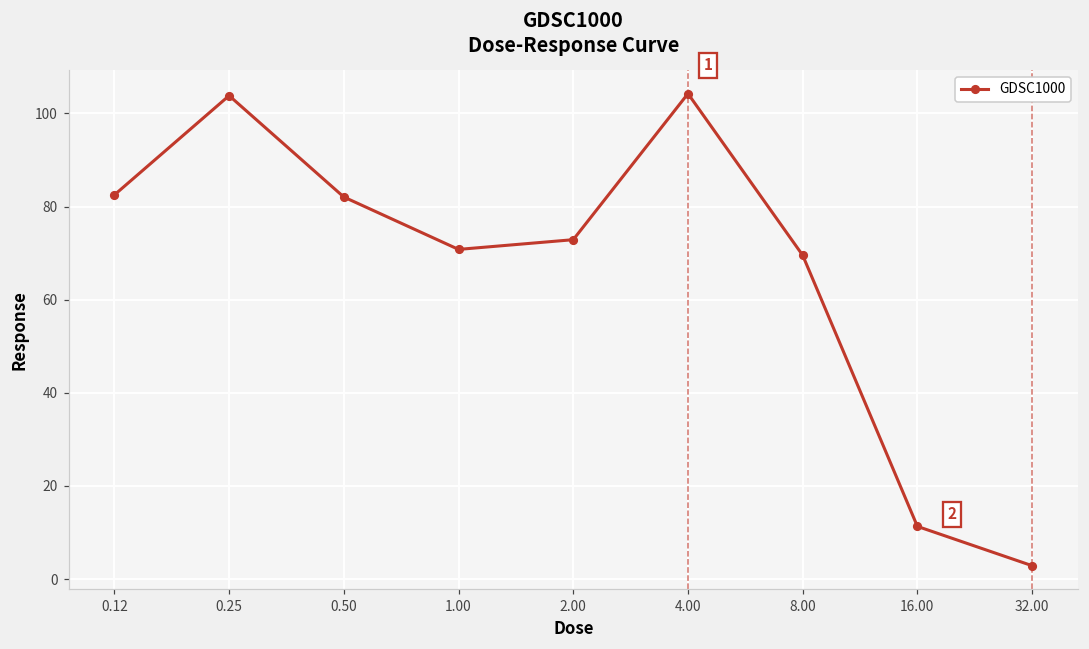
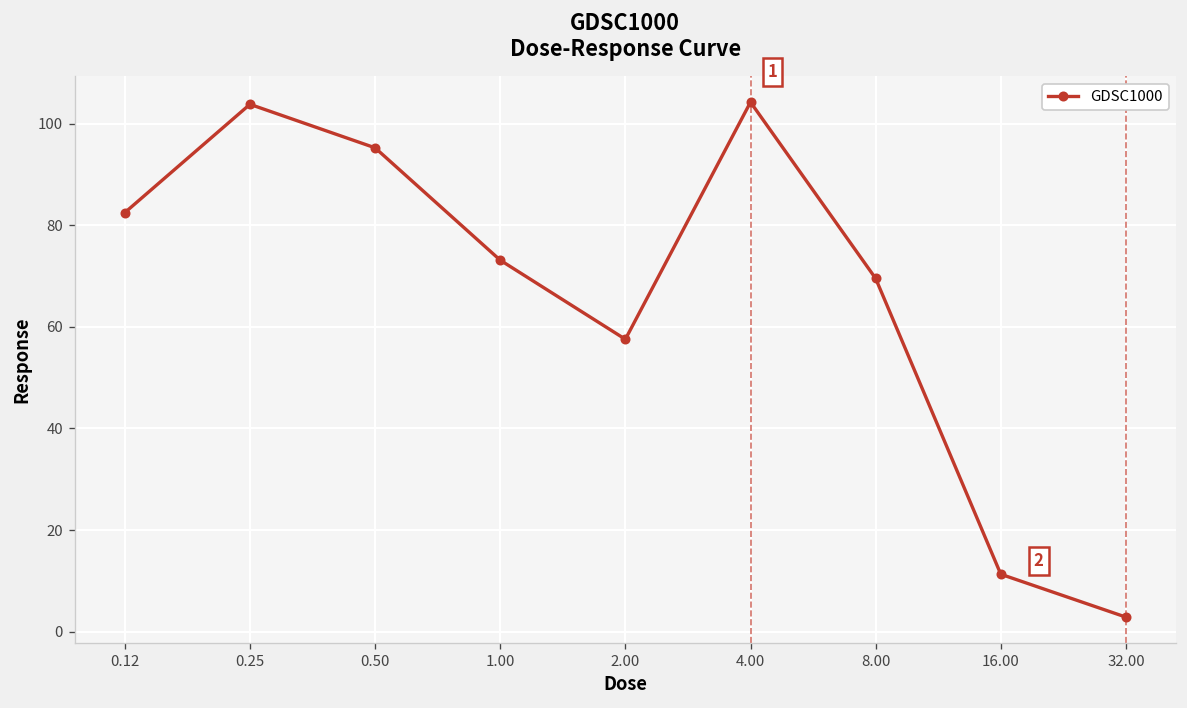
0.50: 82 -> 95
1.00: 71 -> 73
2.00: 73 -> 58
